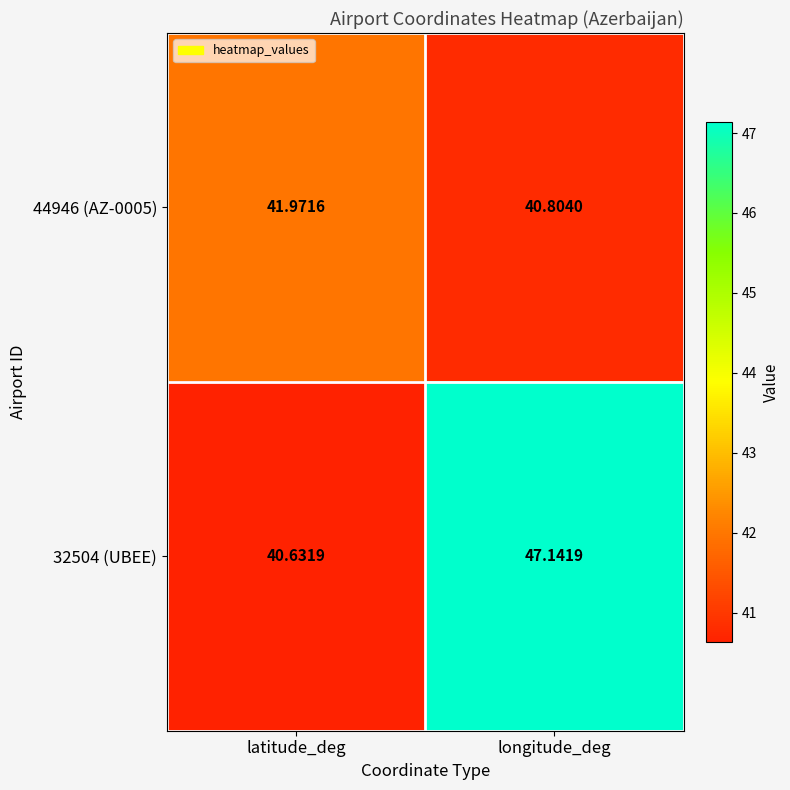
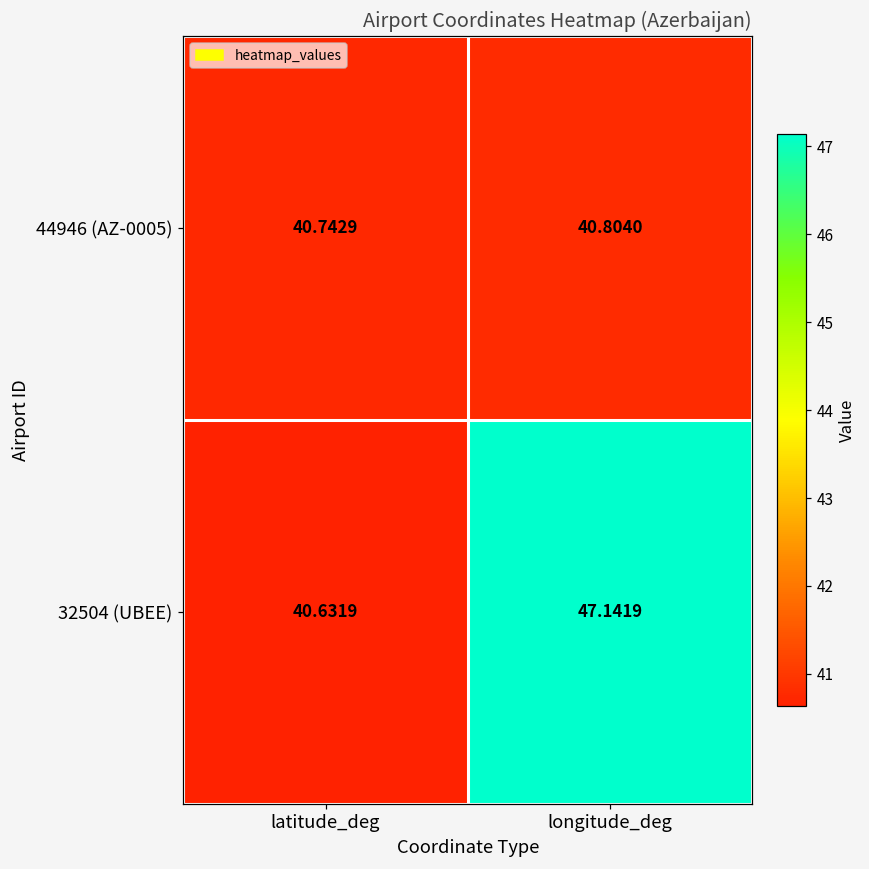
44946 (AZ-0005), latitude_deg: 41.9716 -> 40.7429
